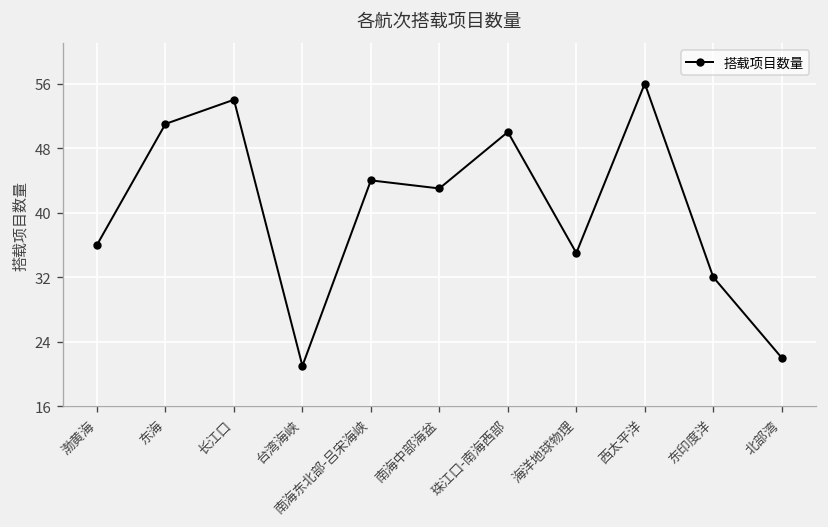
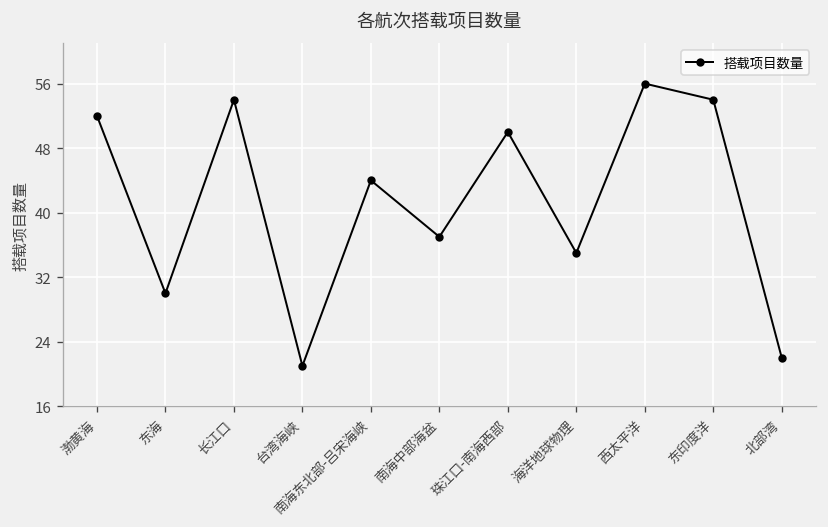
渤黄海: 36 -> 52
东海: 51 -> 30
南海中部海盆: 43 -> 37
东印度洋: 32 -> 54
